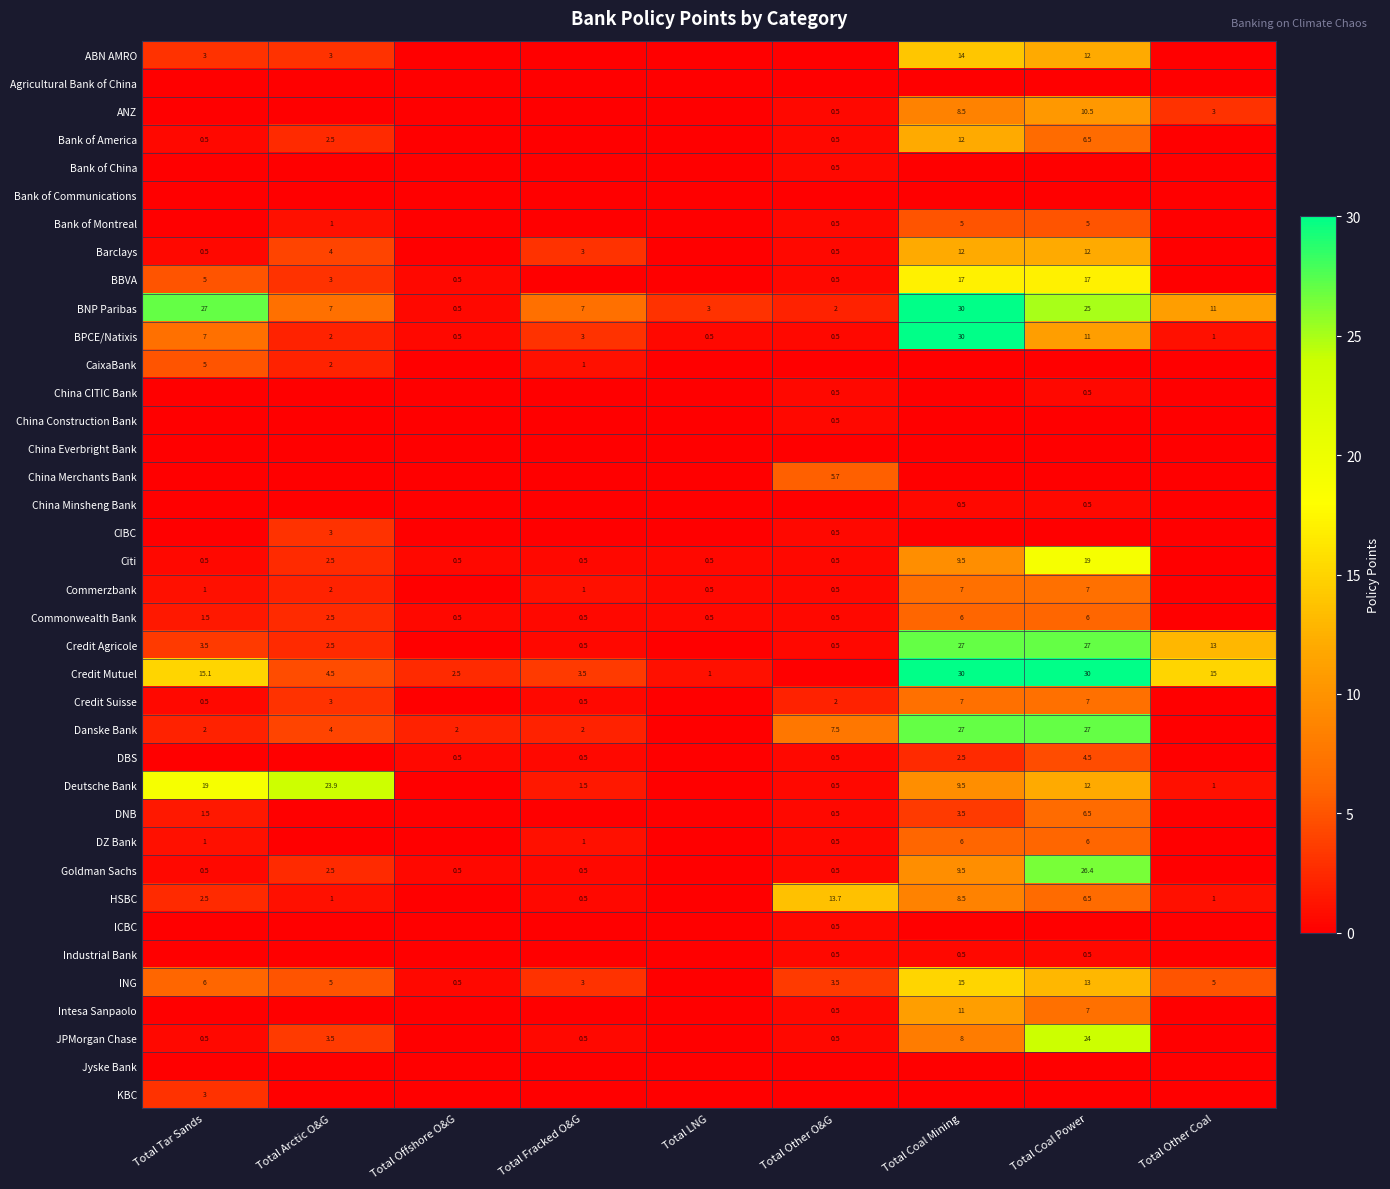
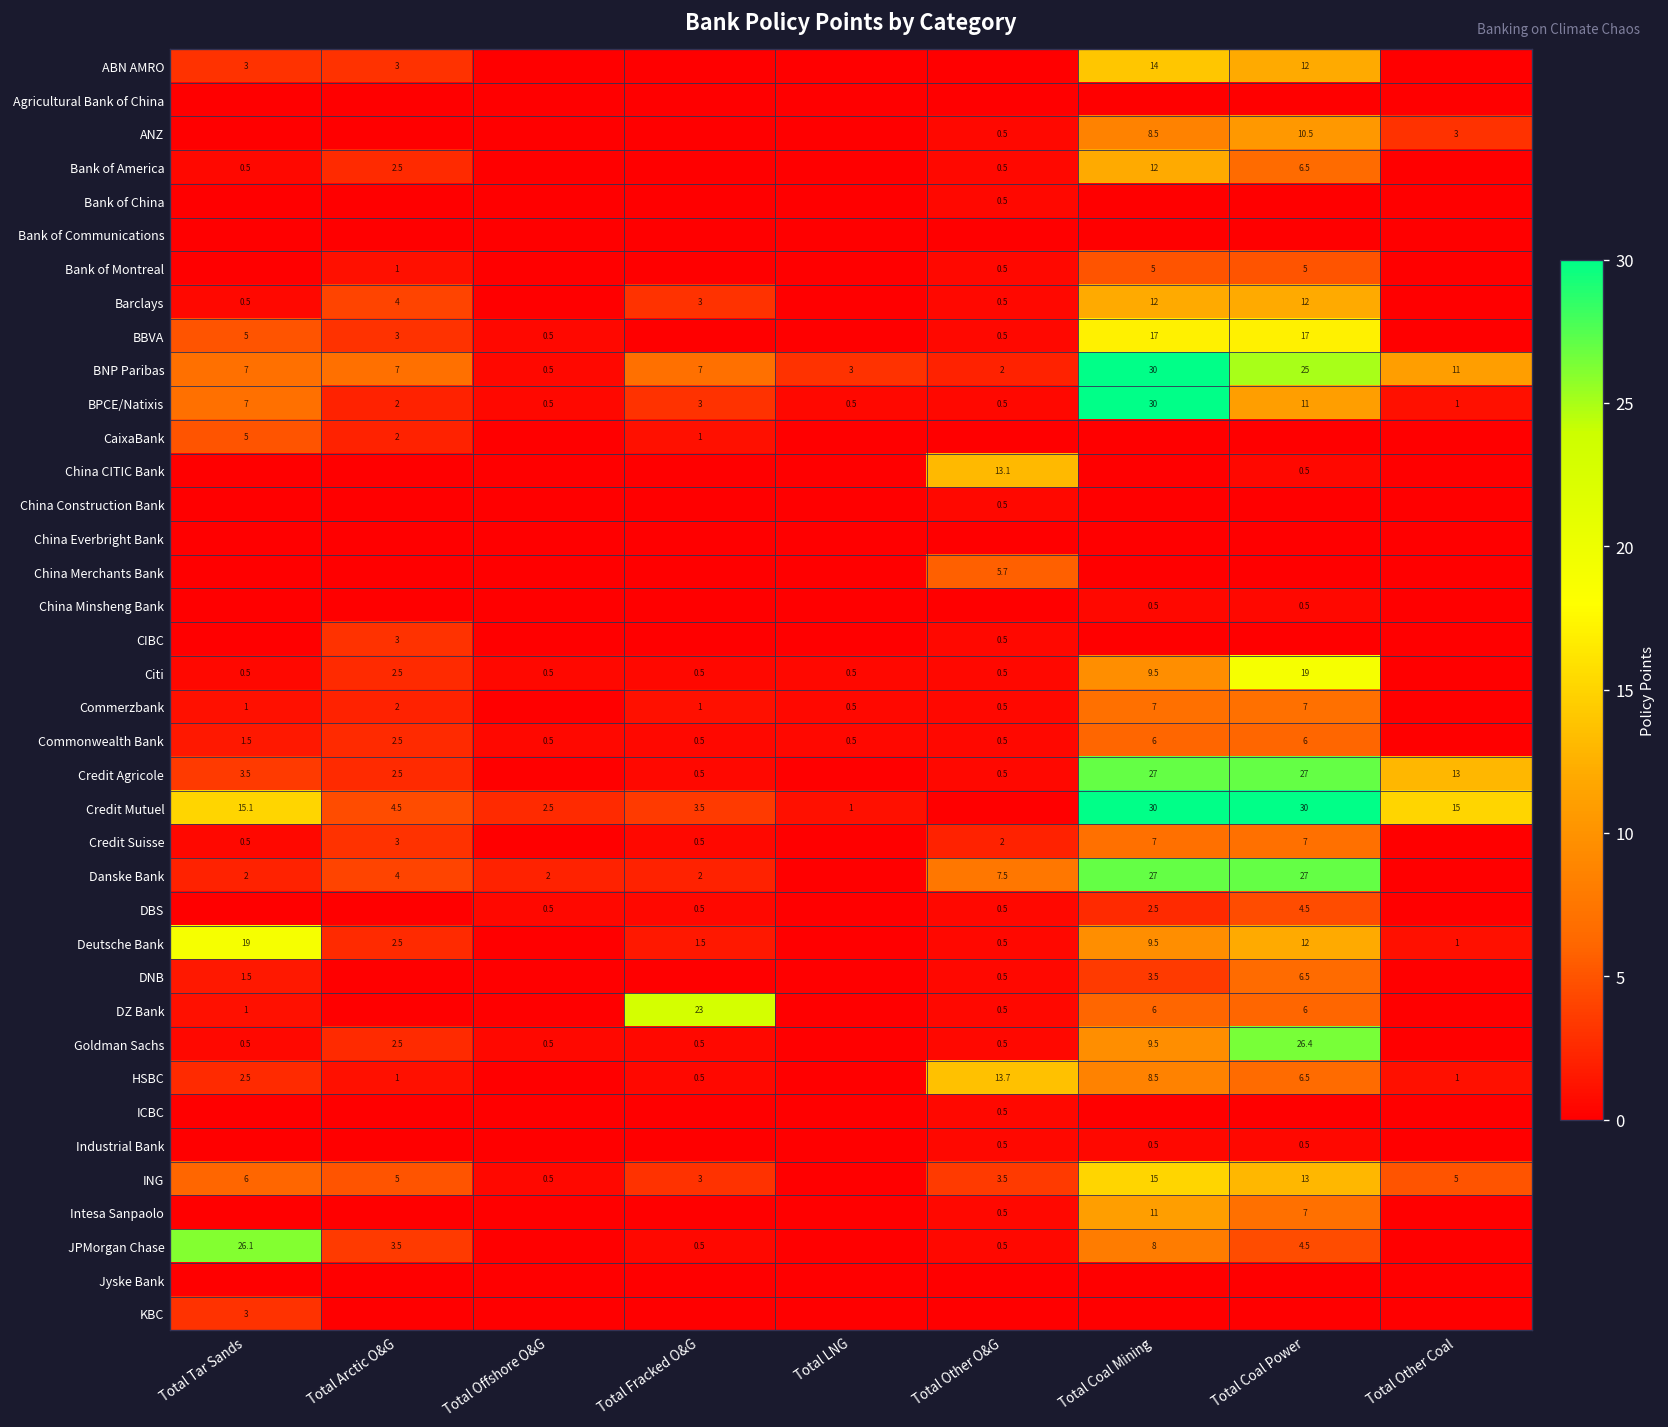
BNP Paribas, Total Tar Sands: 27 -> 7
China CITIC Bank, Total Other O&G: 0.5 -> 13.1
Deutsche Bank, Total Arctic O&G: 23.9 -> 2.5
DZ Bank, Total Fracked O&G: 1 -> 23
JPMorgan Chase, Total Tar Sands: 0.5 -> 26.1
JPMorgan Chase, Total Coal Power: 24 -> 4.5
